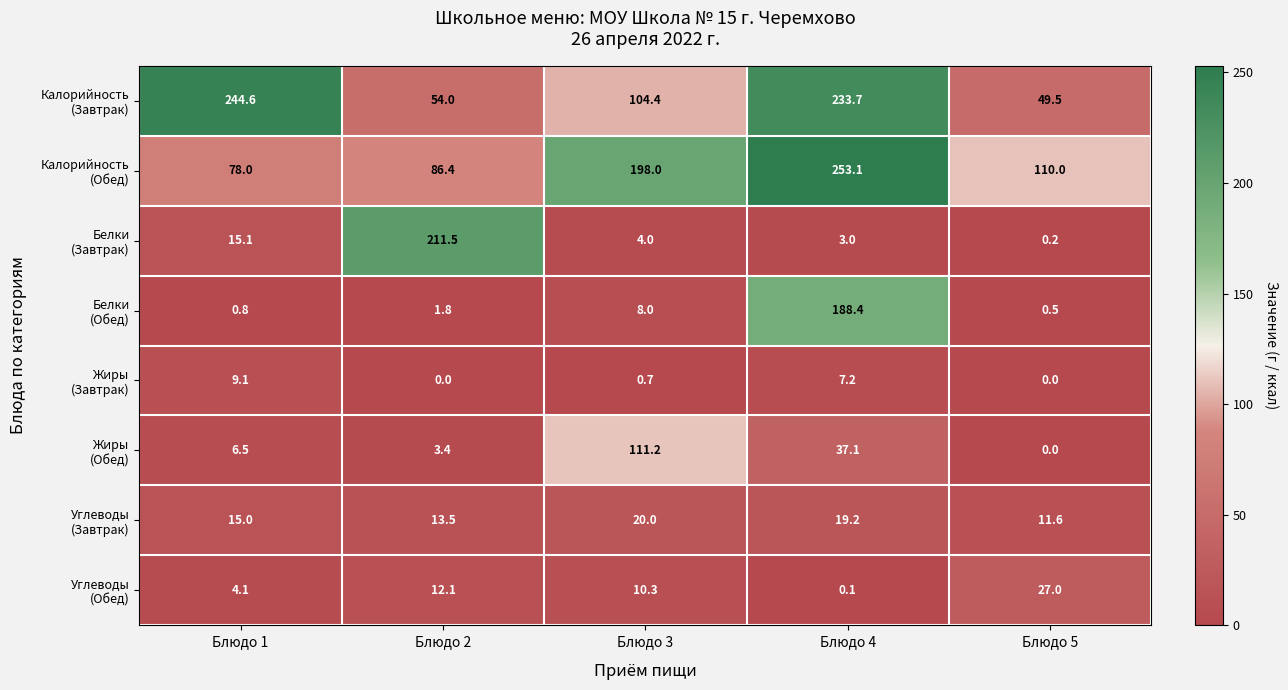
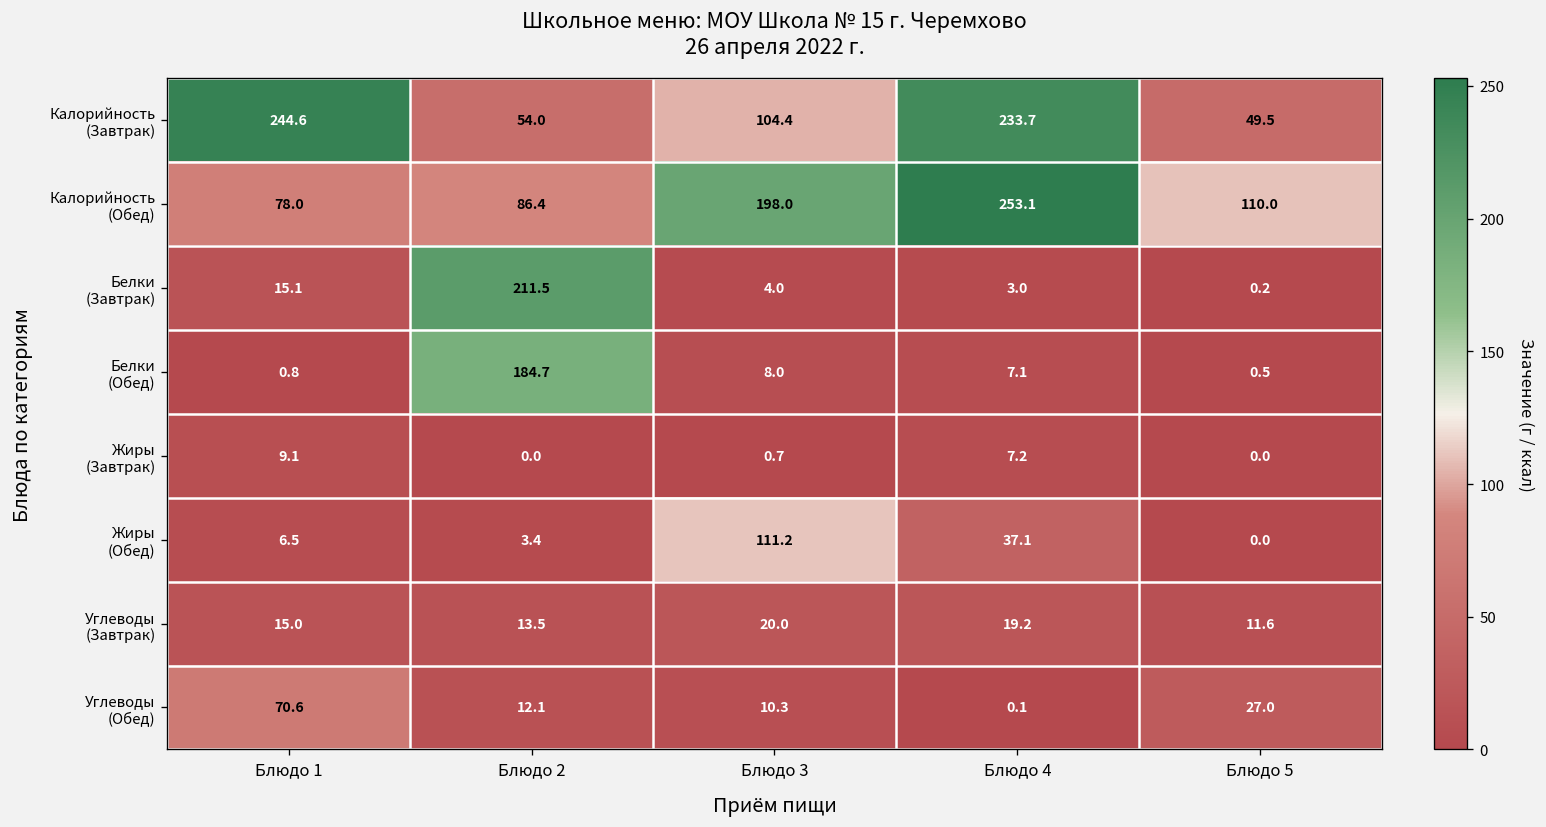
Белки (Обед), Блюдо 2: 1.8 -> 184.7
Белки (Обед), Блюдо 4: 188.4 -> 7.1
Углеводы (Обед), Блюдо 1: 4.1 -> 70.6
